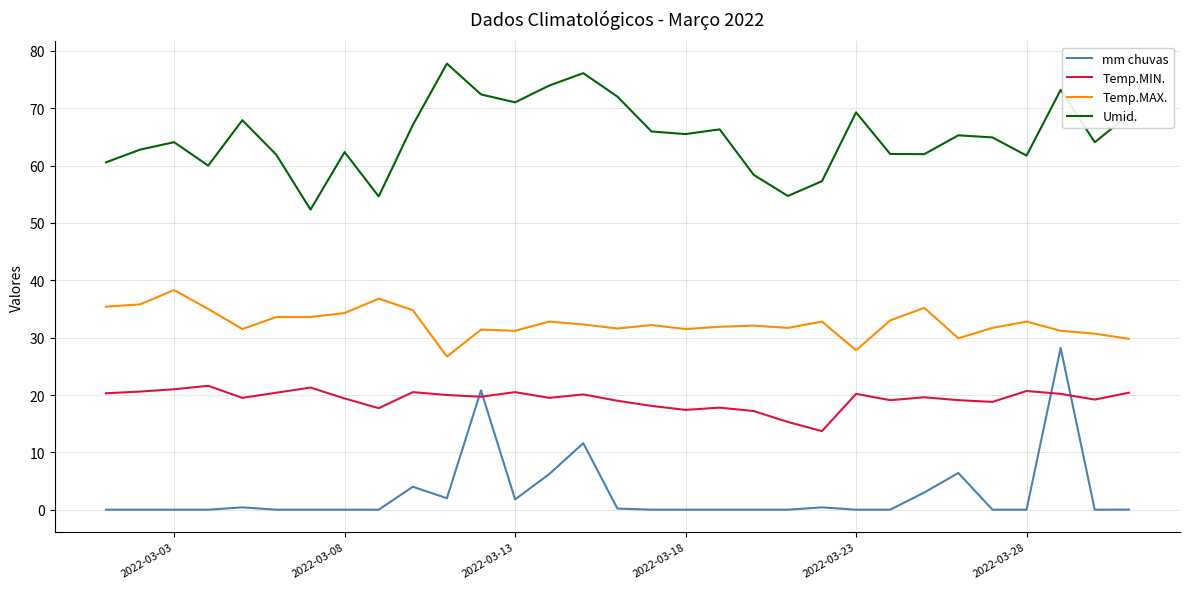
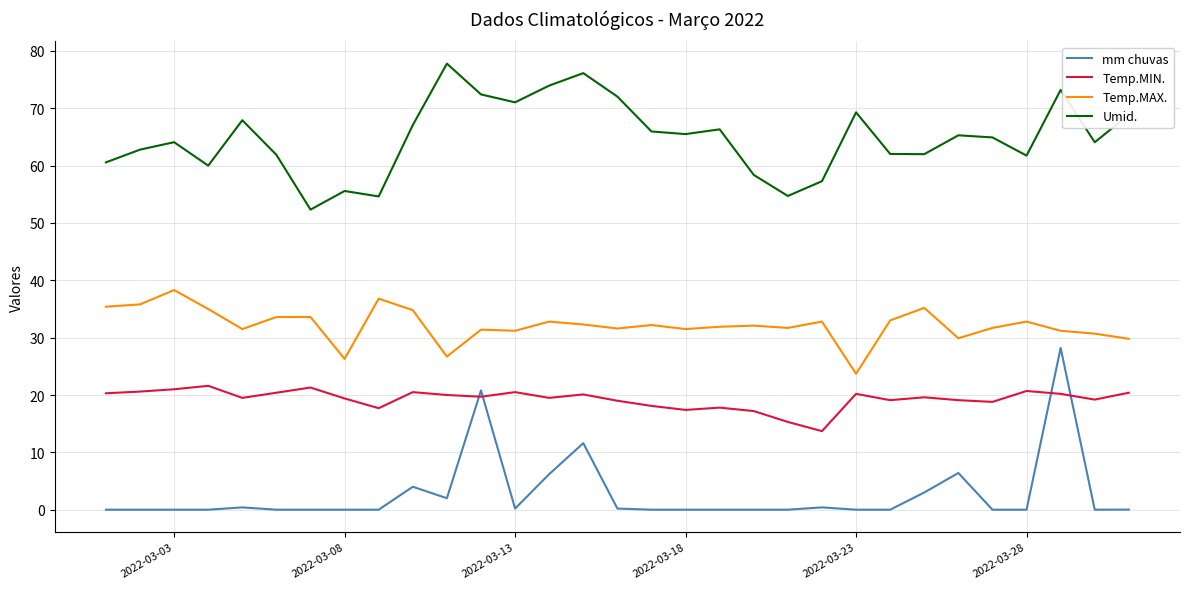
Temp.MAX., 2022-03-08: 34 -> 26
Umid., 2022-03-08: 62 -> 56
mm chuvas, 2022-03-13: 2 -> 0
Temp.MAX., 2022-03-23: 28 -> 24
